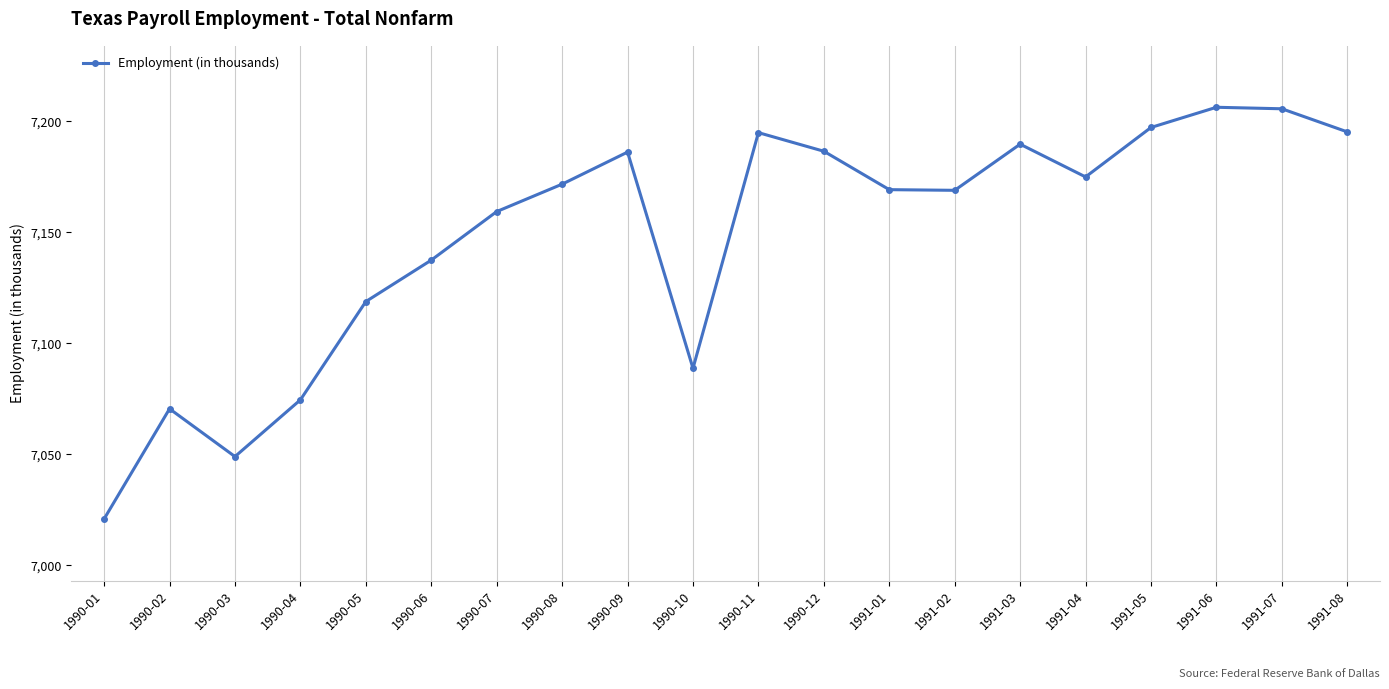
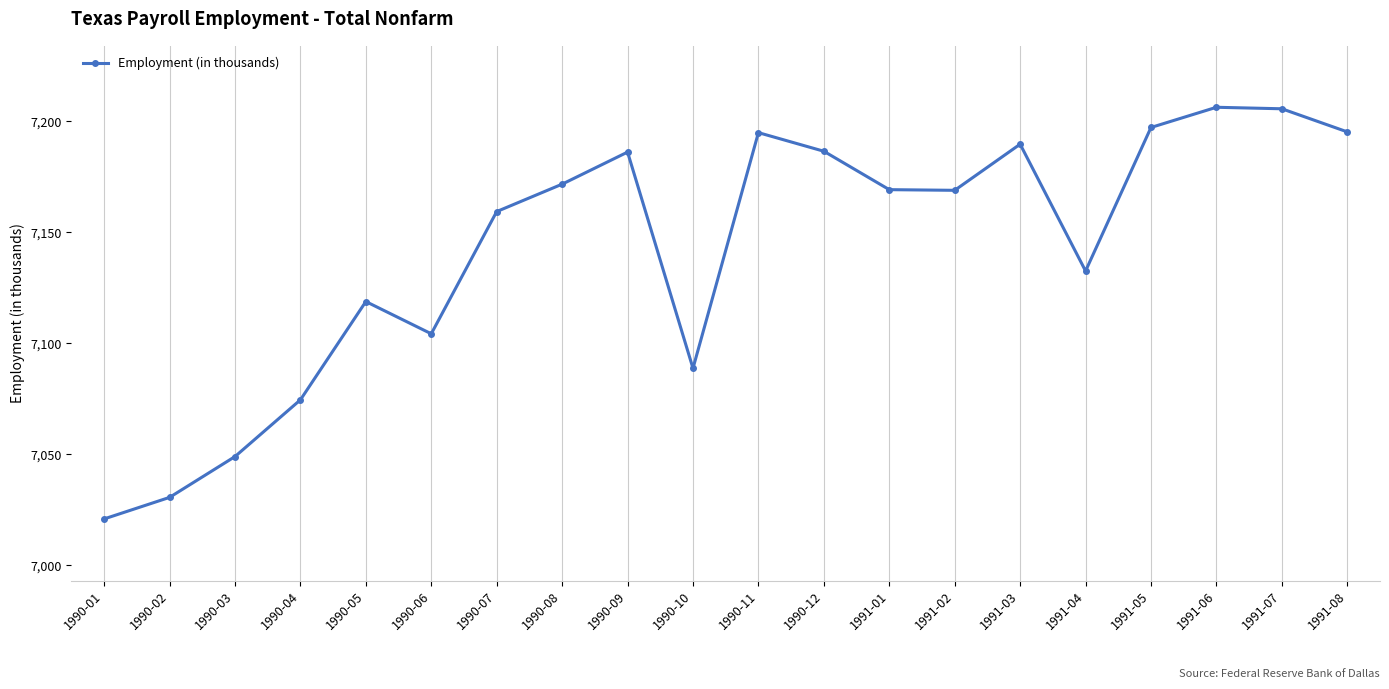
1990-02: 7,070 -> 7,031
1990-06: 7,137 -> 7,104
1991-04: 7,175 -> 7,132
